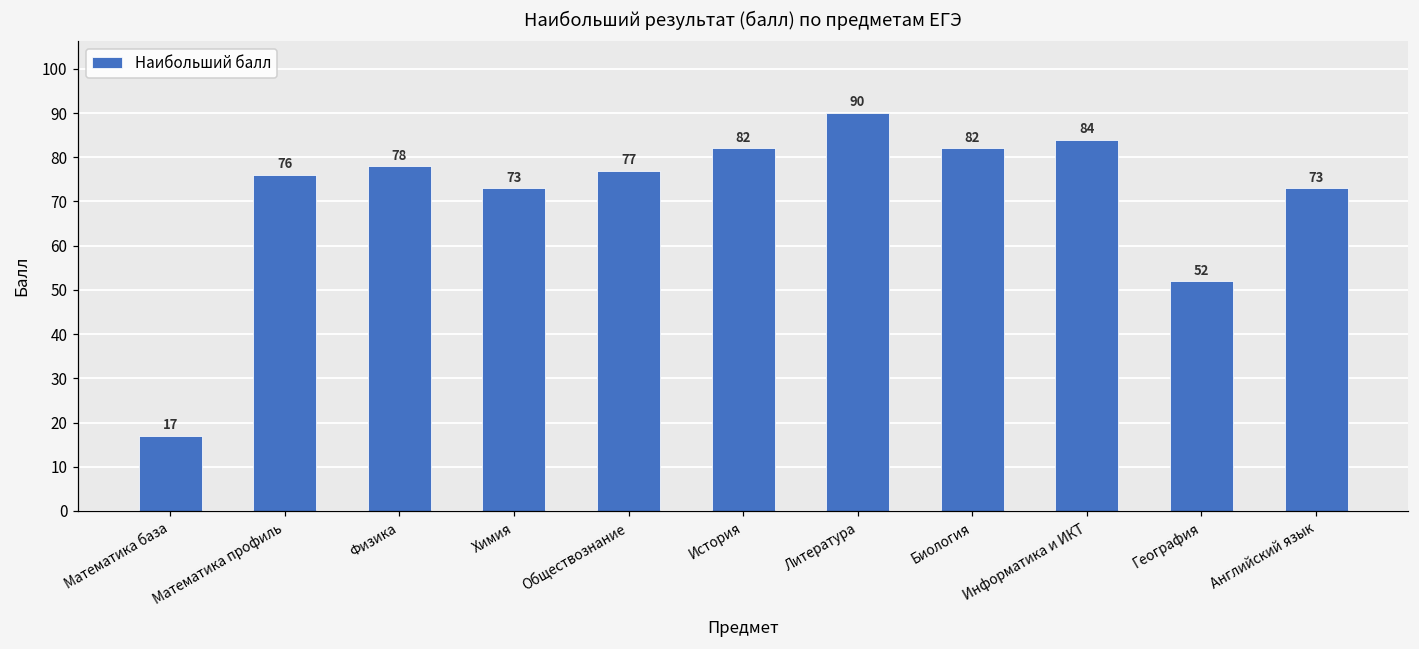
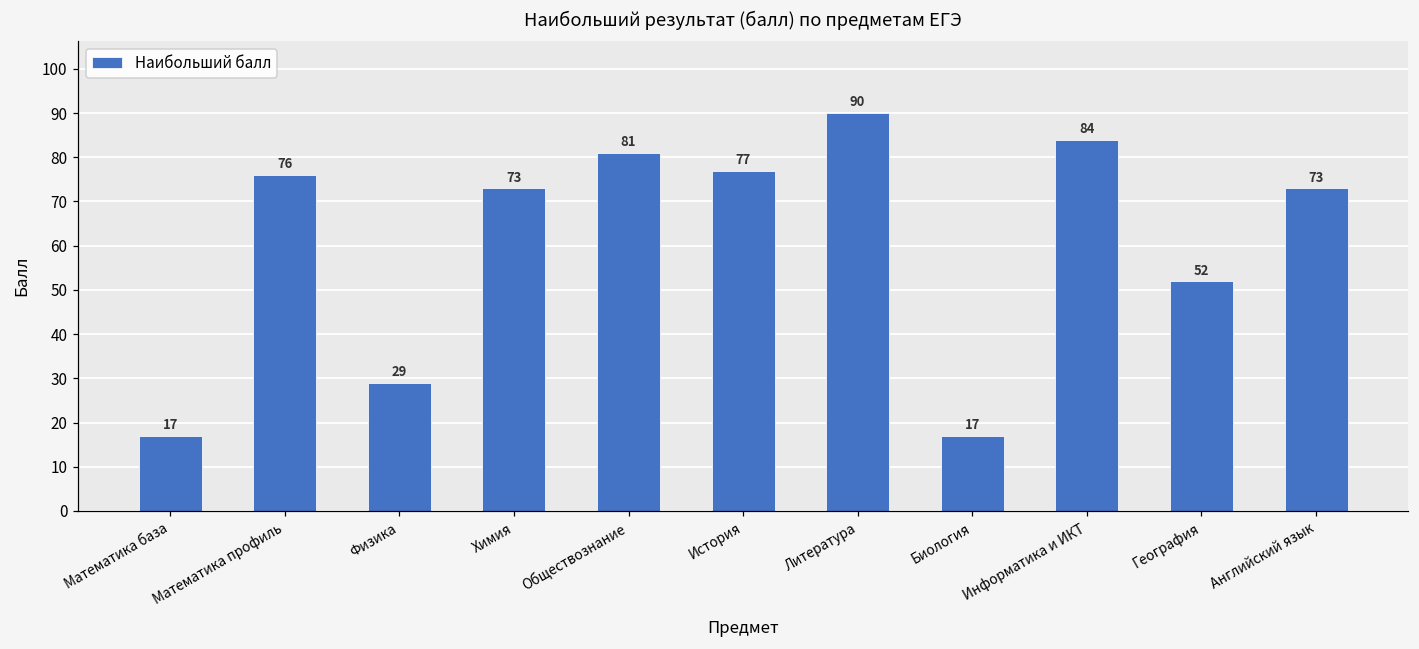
Физика: 78 -> 29
Обществознание: 77 -> 81
История: 82 -> 77
Биология: 82 -> 17
